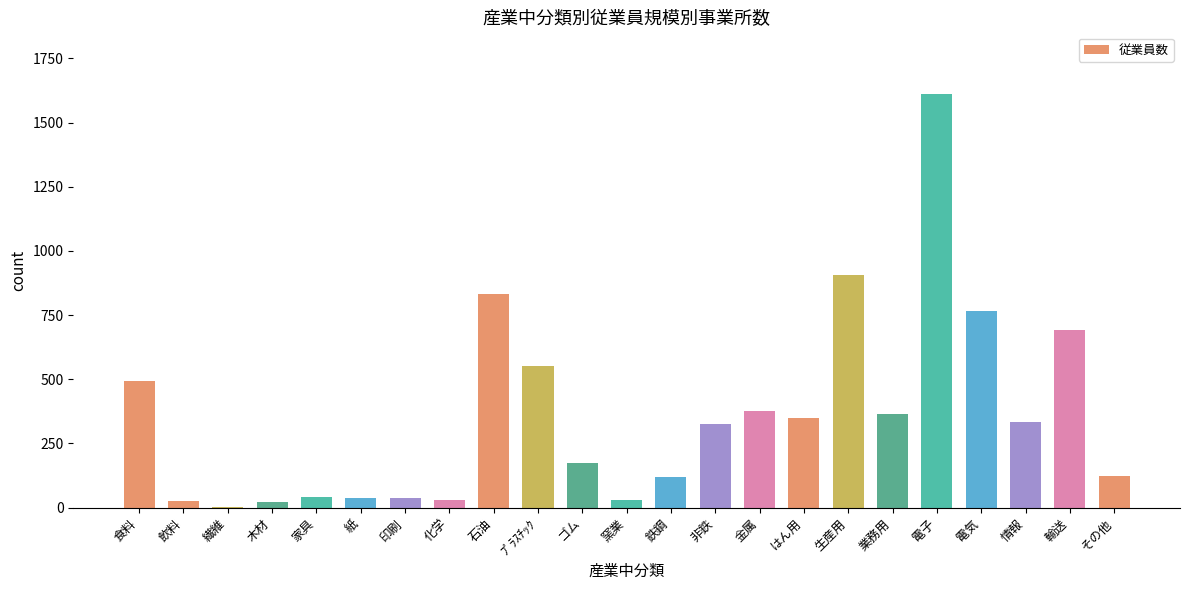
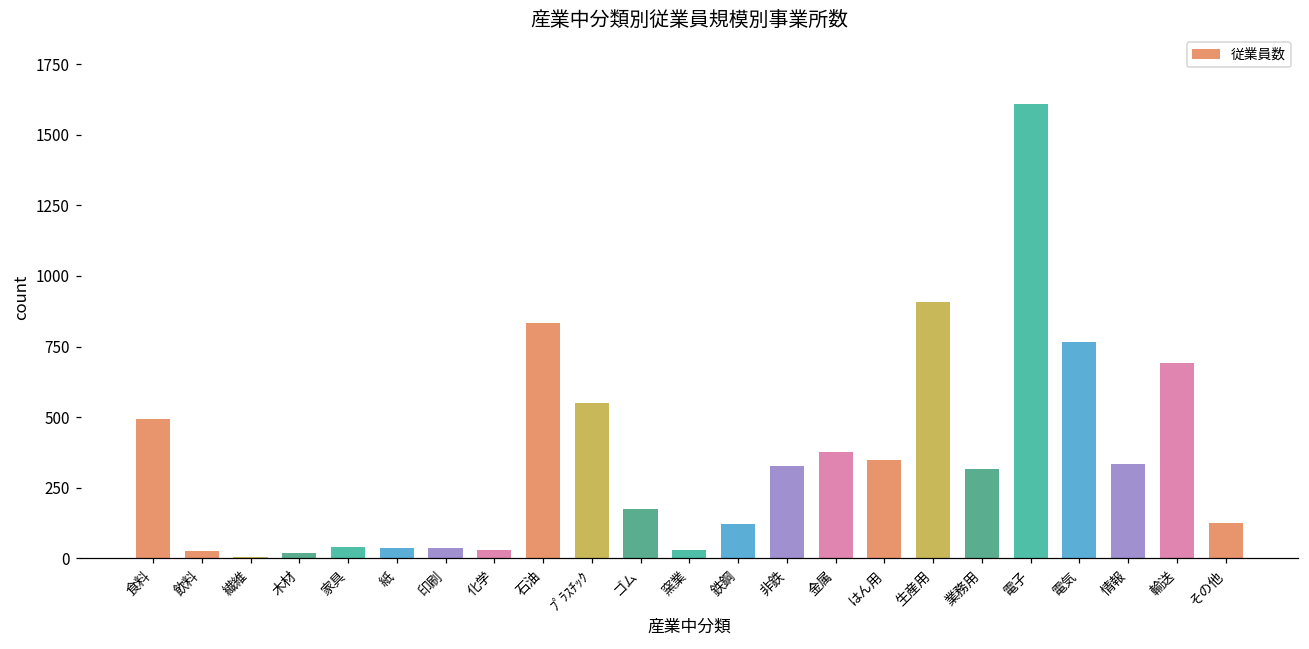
業務用: 360 -> 320
